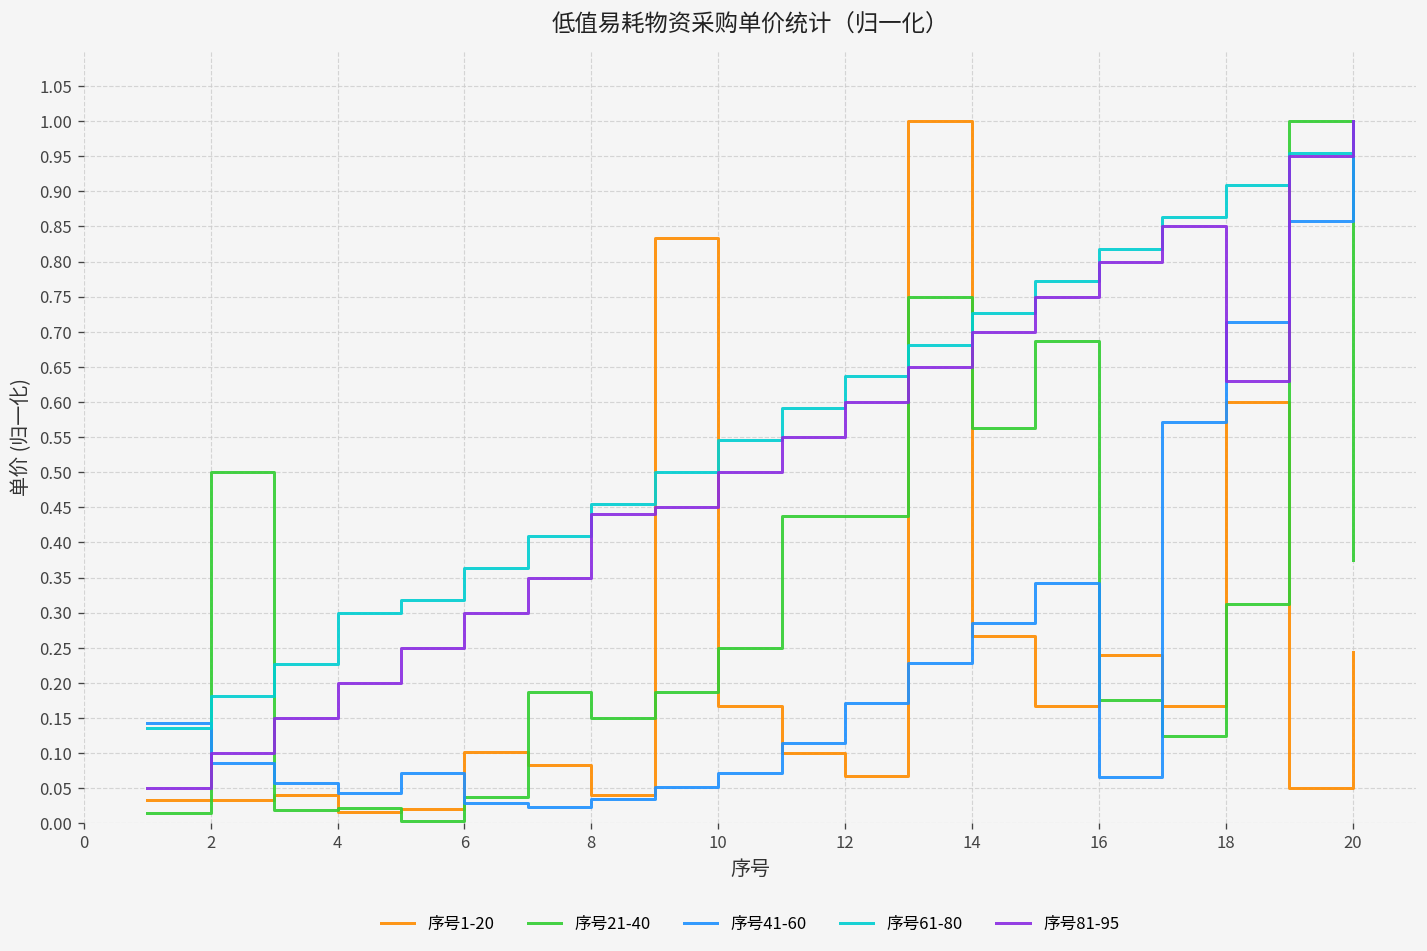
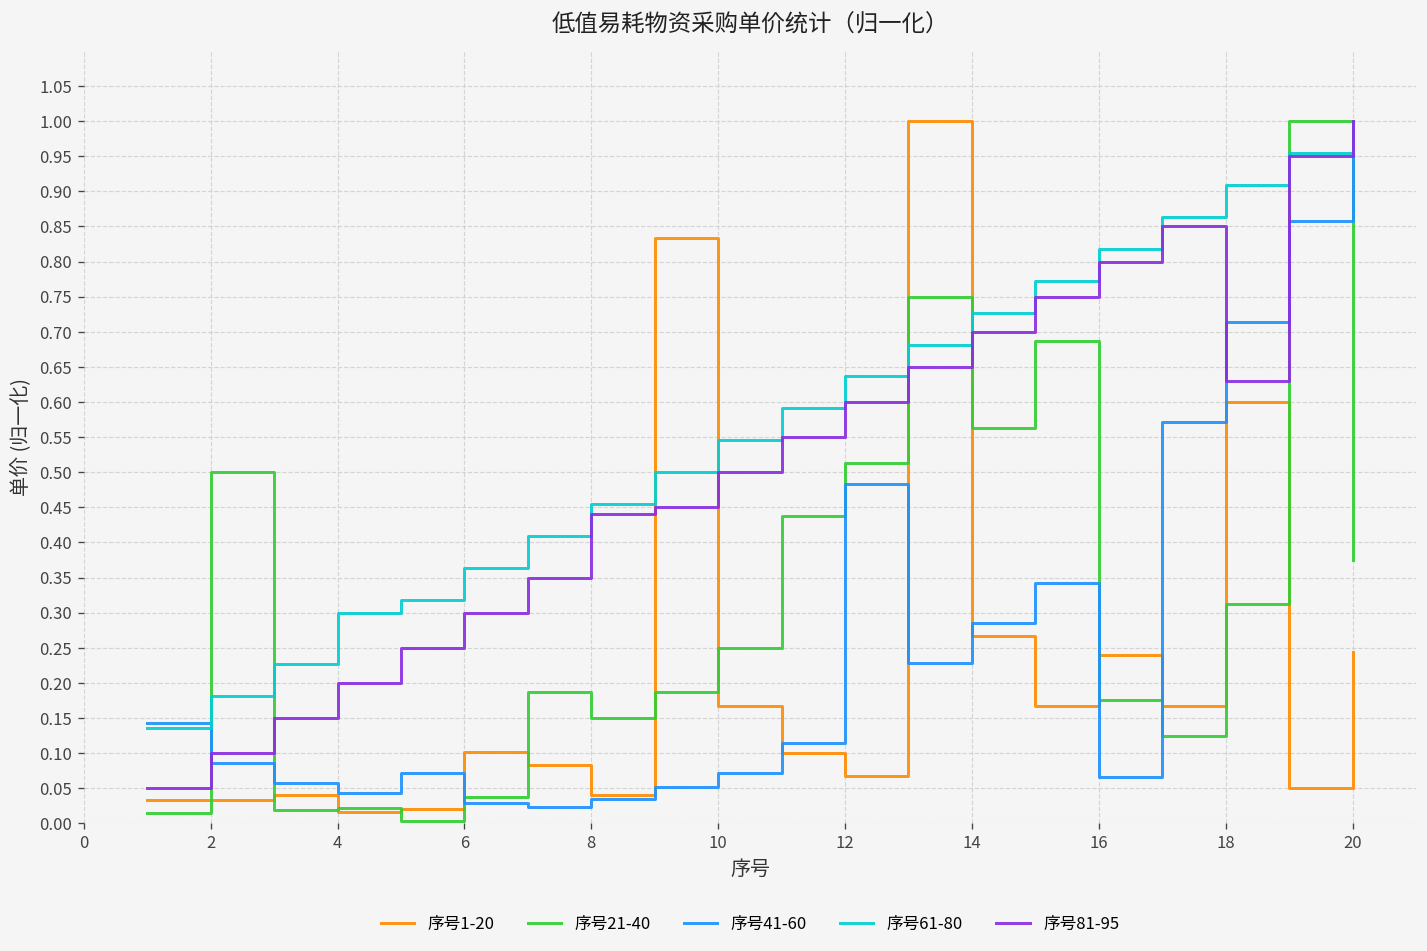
序号21-40, 12: 0.44 -> 0.51
序号41-60, 12: 0.17 -> 0.48
